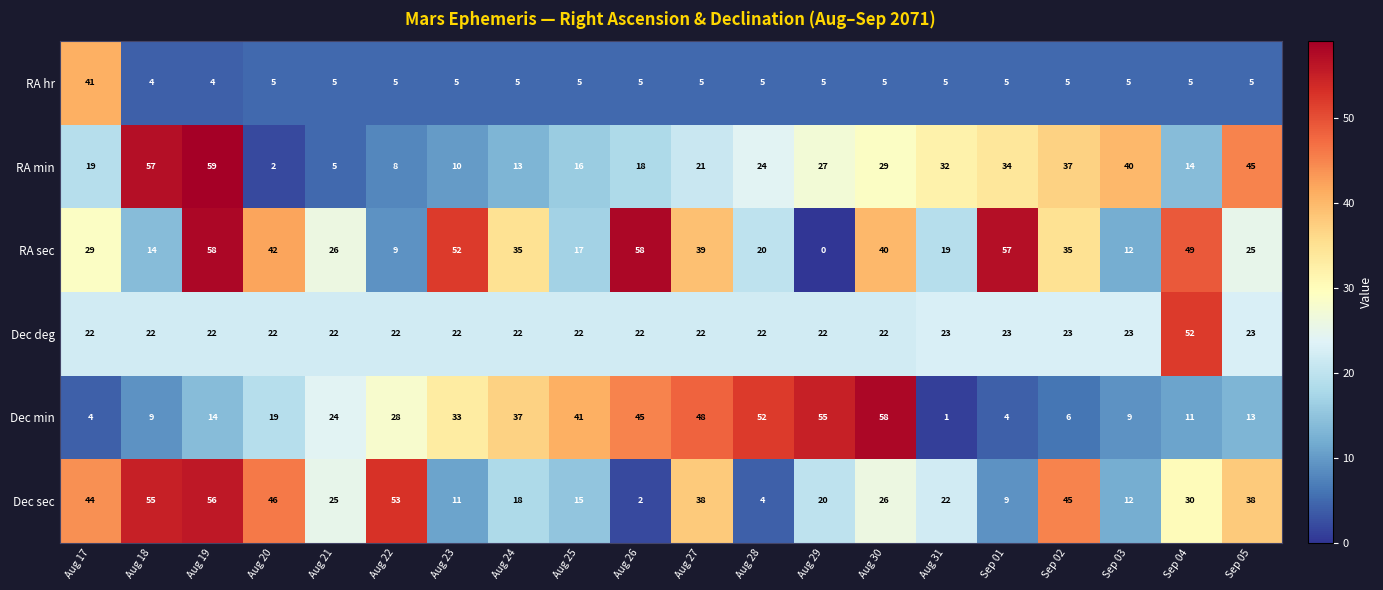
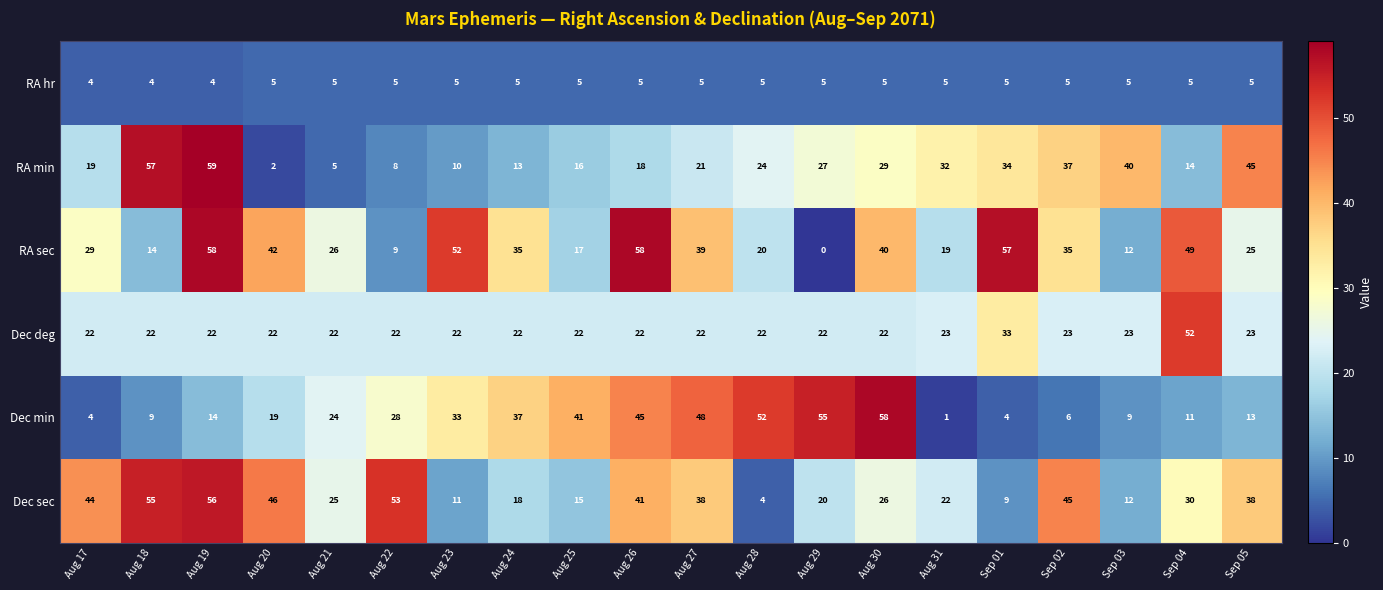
RA hr, Aug 17: 41 -> 4
Dec deg, Sep 01: 23 -> 33
Dec sec, Aug 26: 2 -> 41
